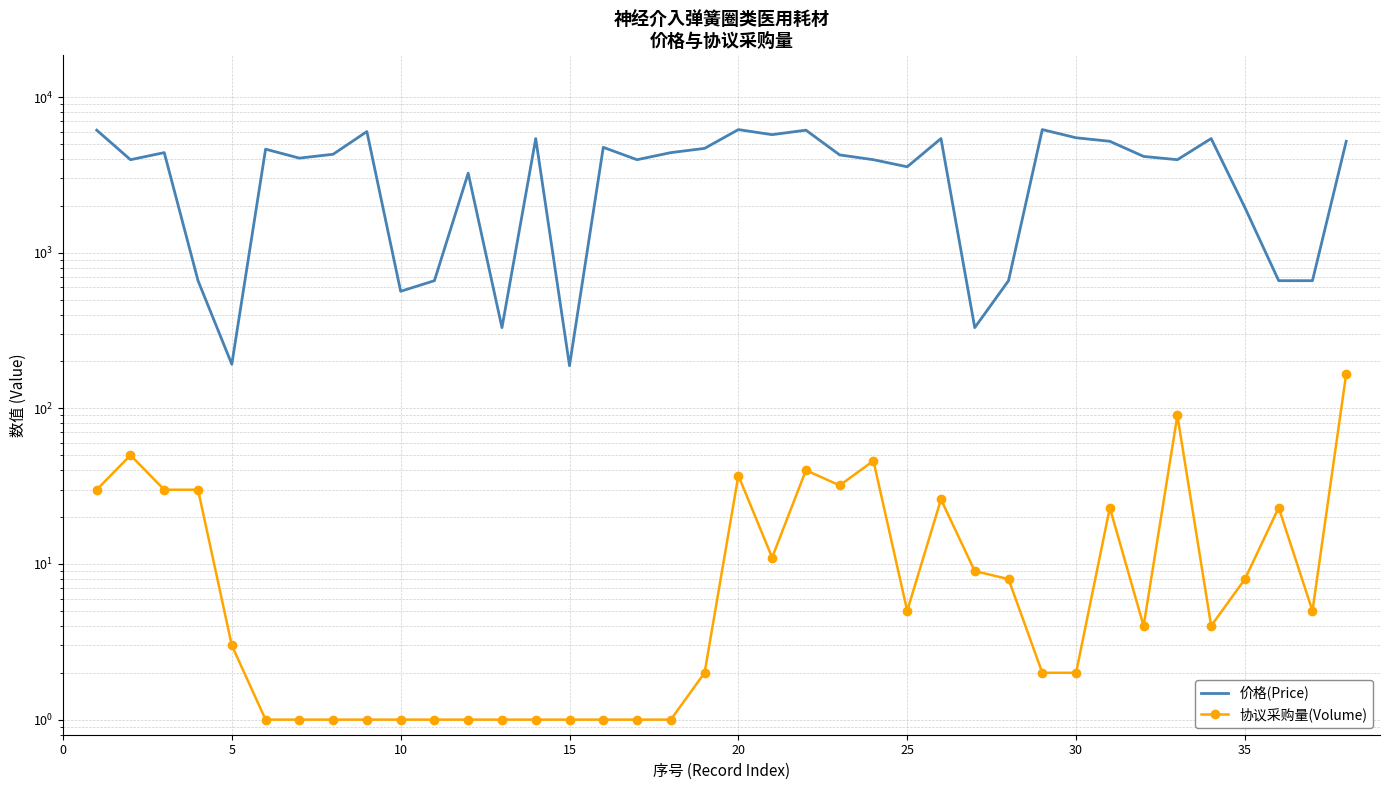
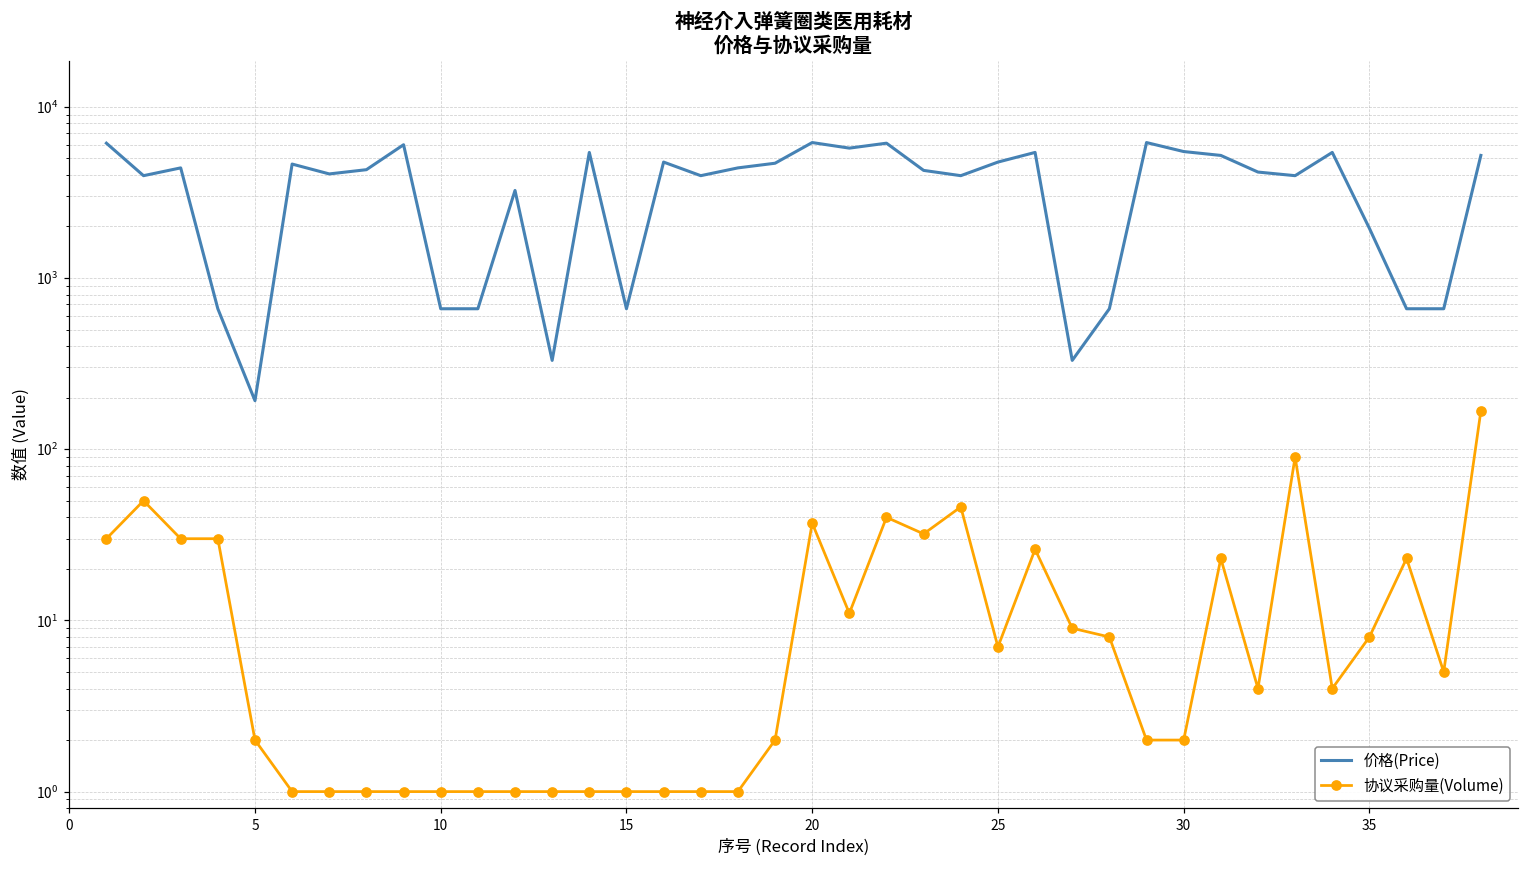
协议采购量(Volume), 5: 3 -> 2
价格(Price), 10: 570 -> 660
价格(Price), 15: 190 -> 660
价格(Price), 25: 3600 -> 4800
协议采购量(Volume), 25: 5 -> 7
